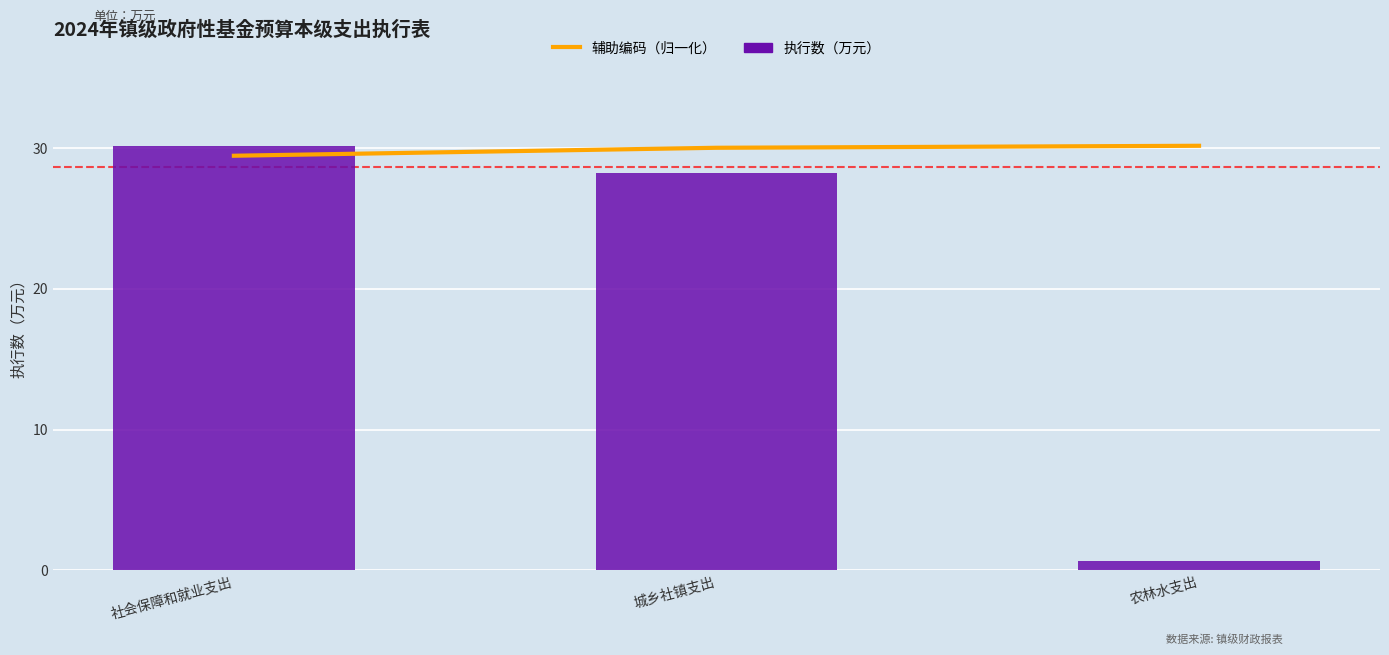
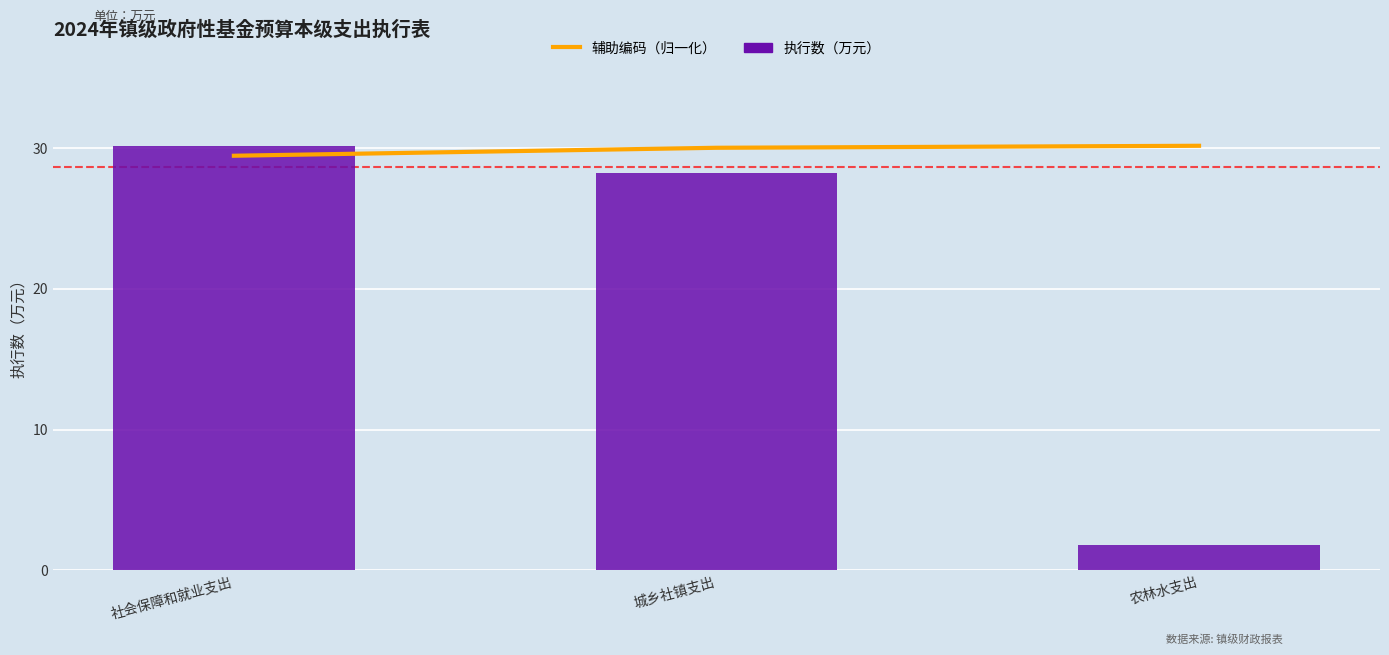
执行数（万元）, 农林水支出: 0.7 -> 1.8
